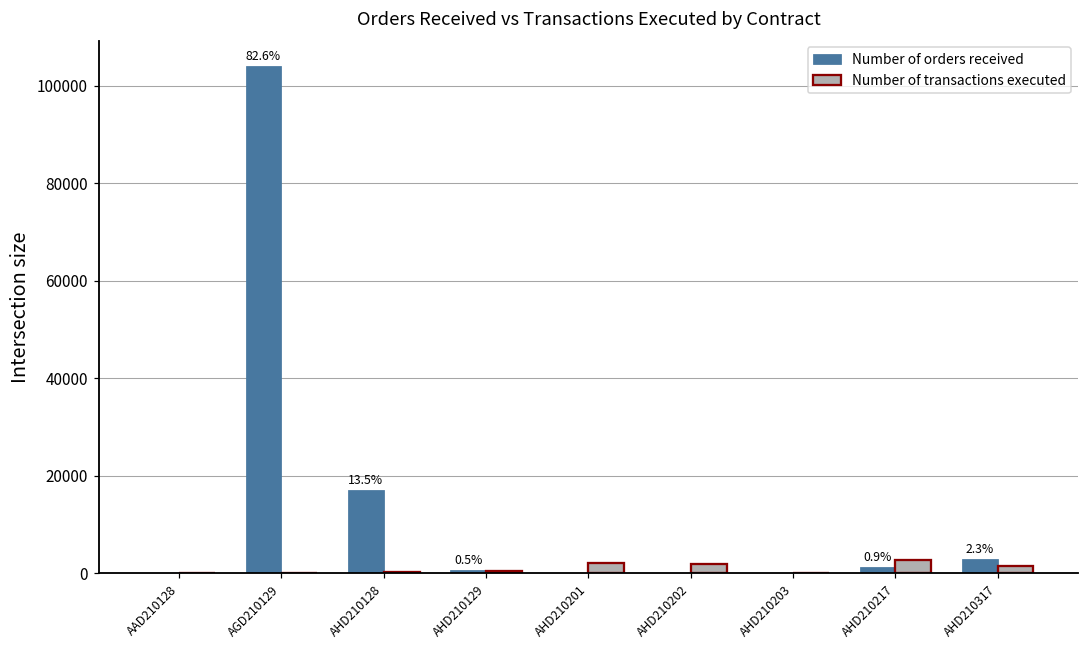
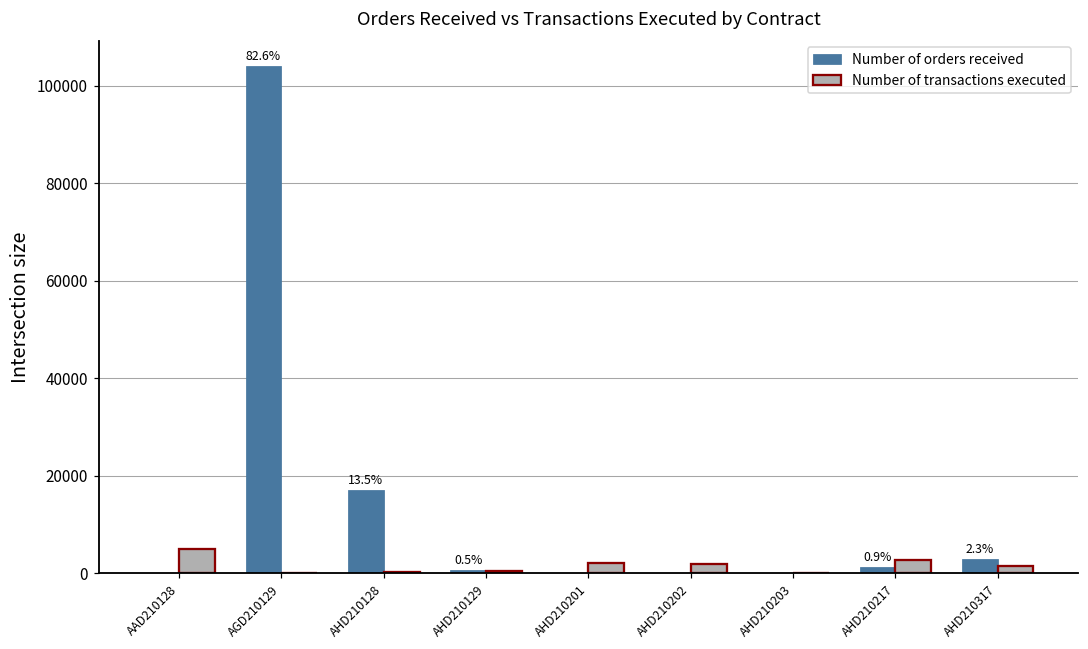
Number of transactions executed, AAD210128: 0 -> 5000
